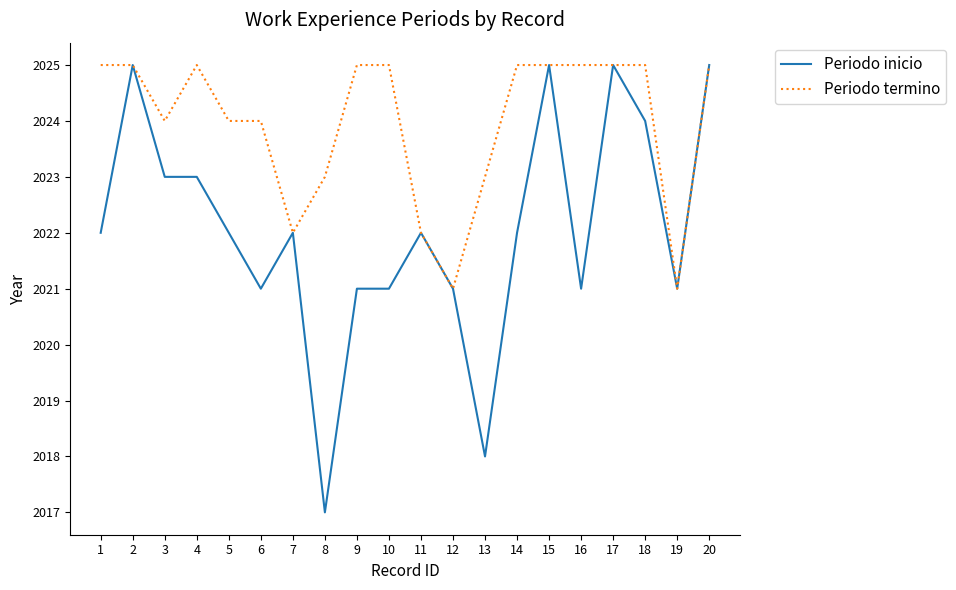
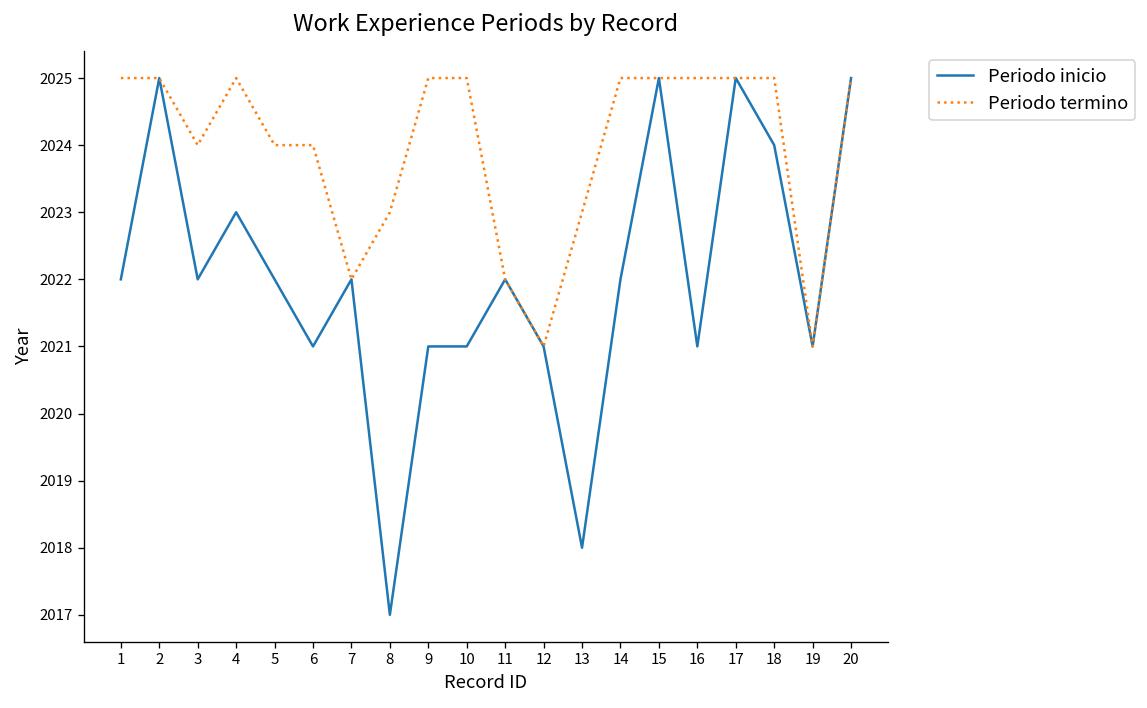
Periodo inicio, 3: 2023 -> 2022
